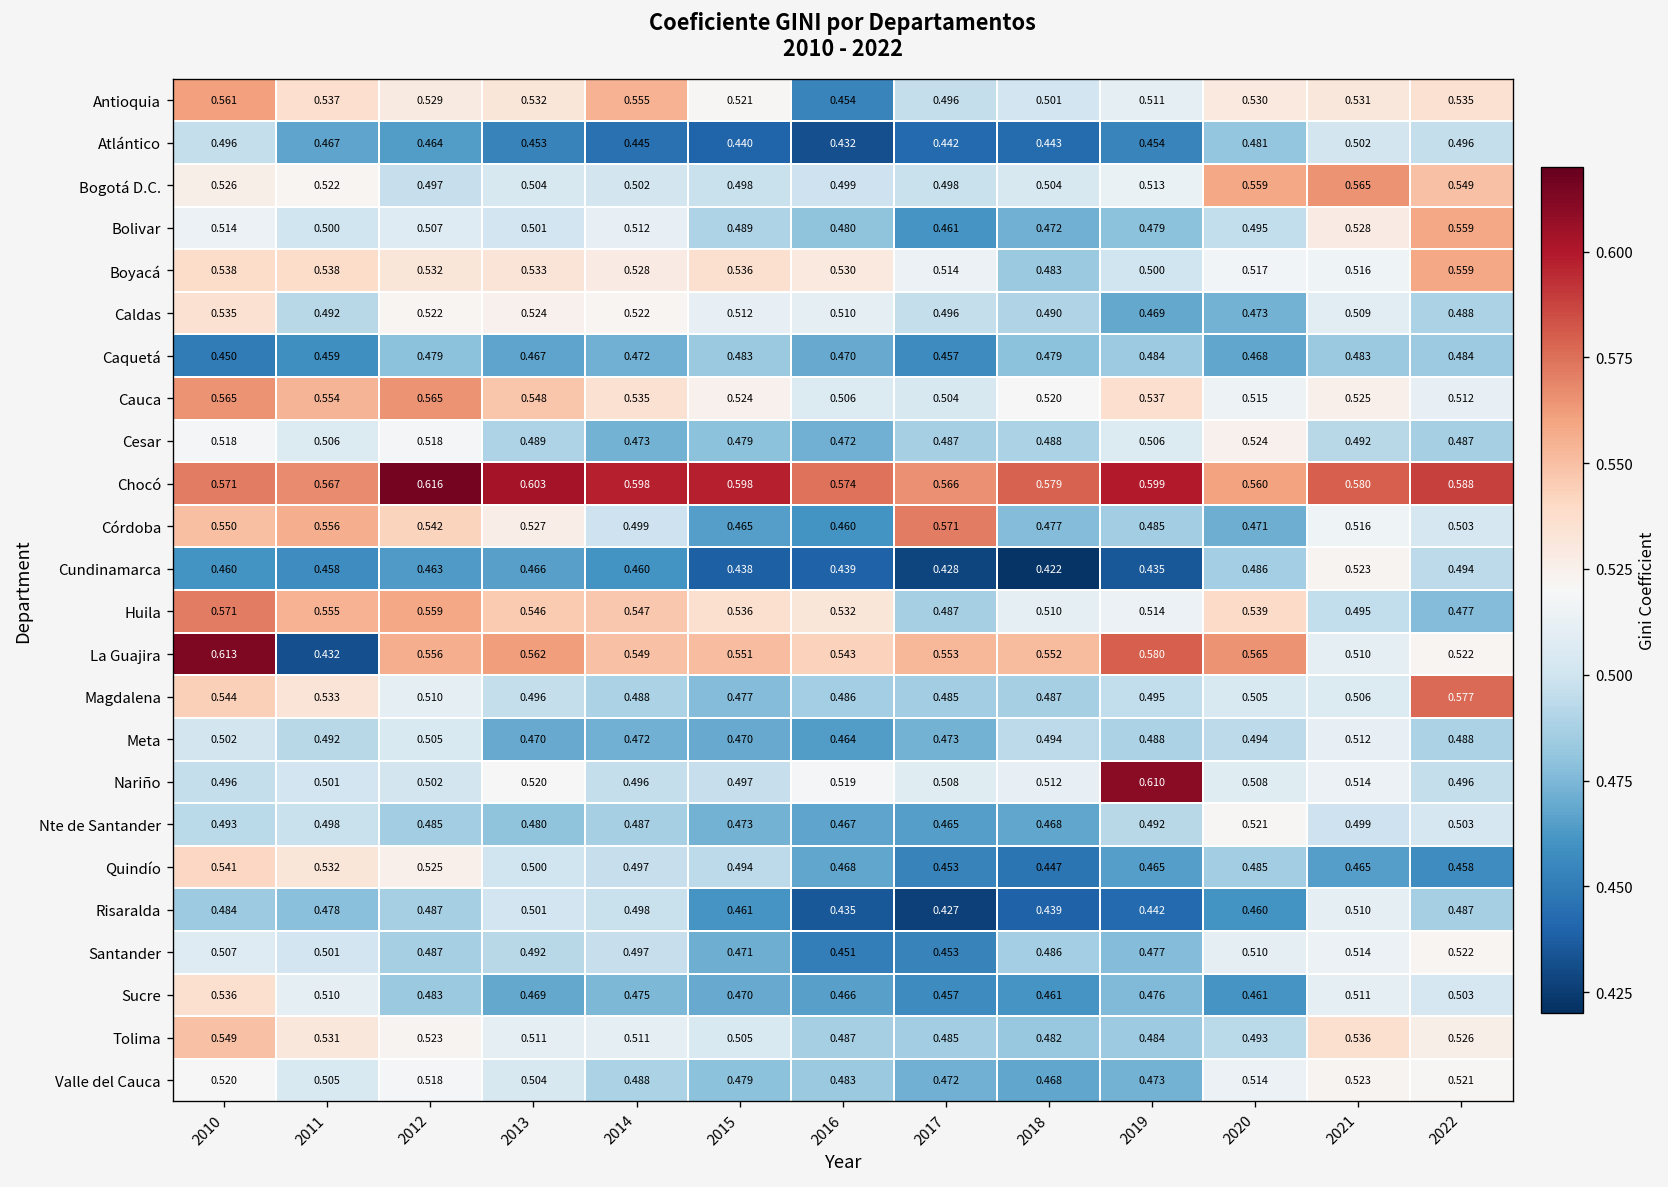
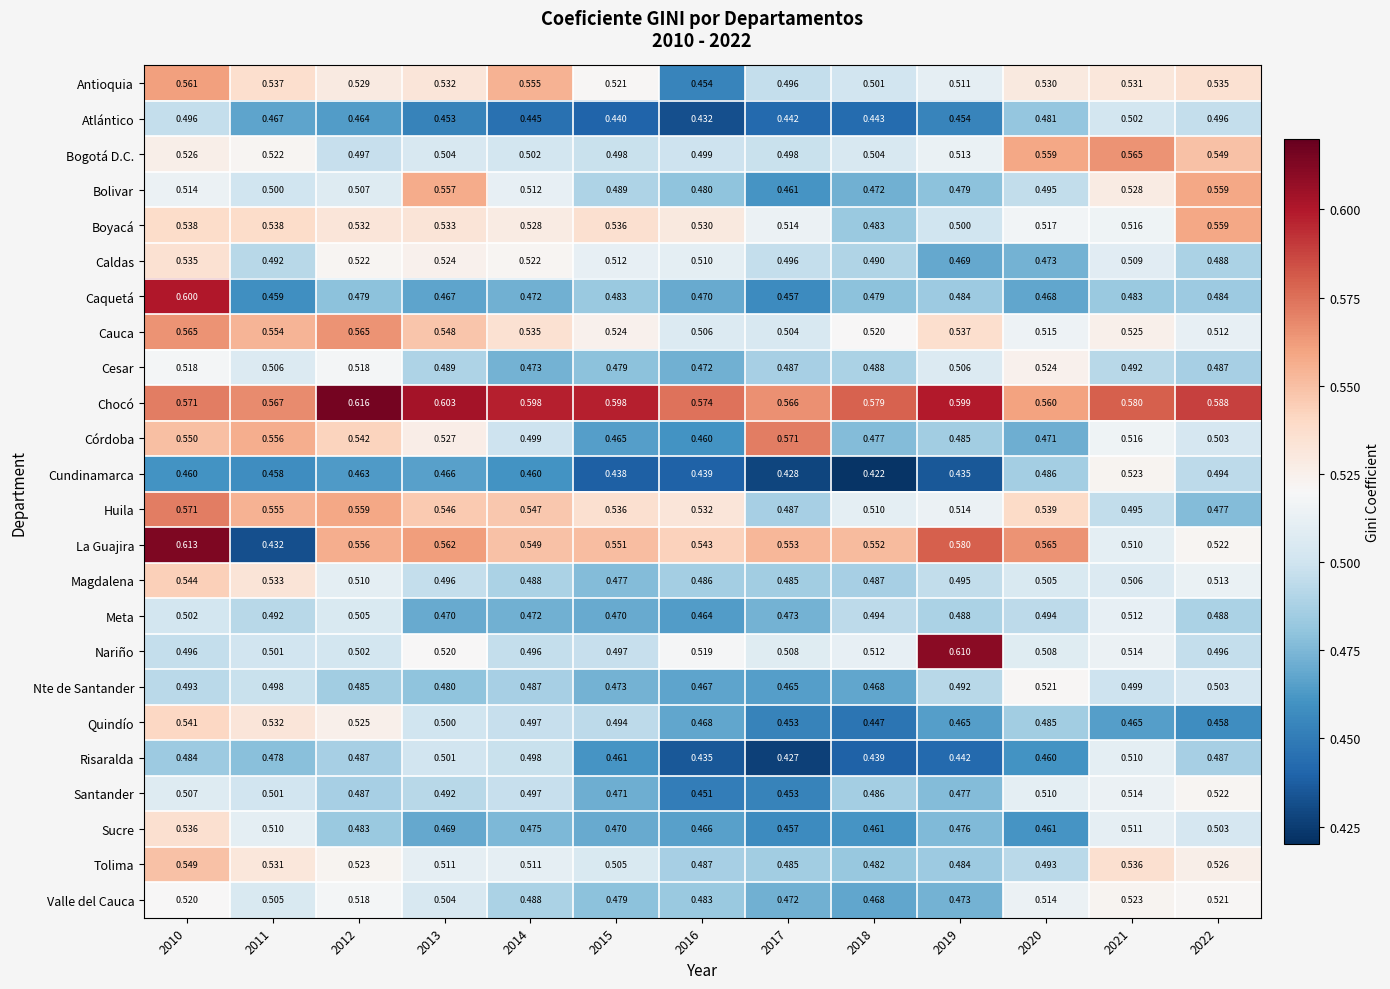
Bolivar, 2013: 0.501 -> 0.557
Caquetá, 2010: 0.450 -> 0.600
Magdalena, 2022: 0.577 -> 0.513
